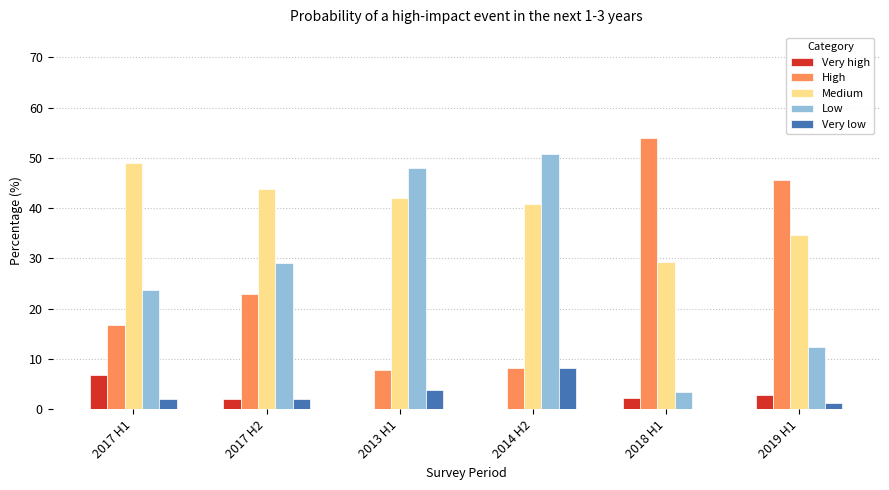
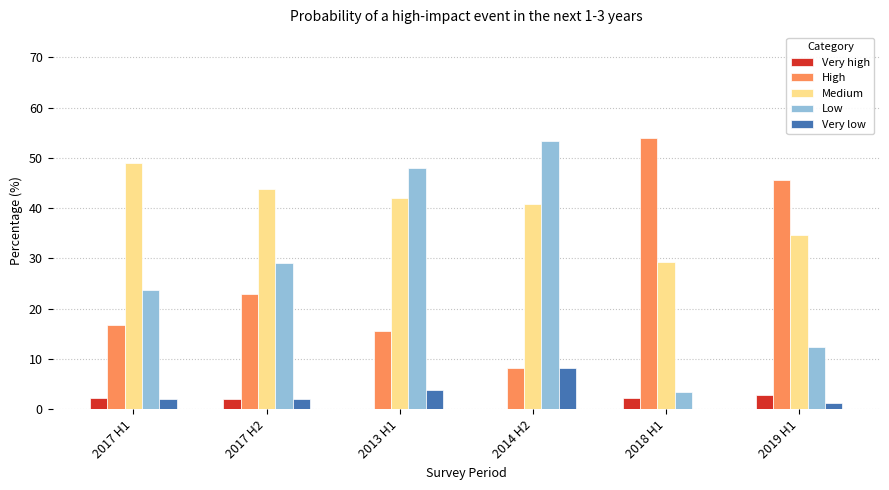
Very high, 2017 H1: 7 -> 2
High, 2013 H1: 8 -> 16
Low, 2014 H2: 51 -> 53
